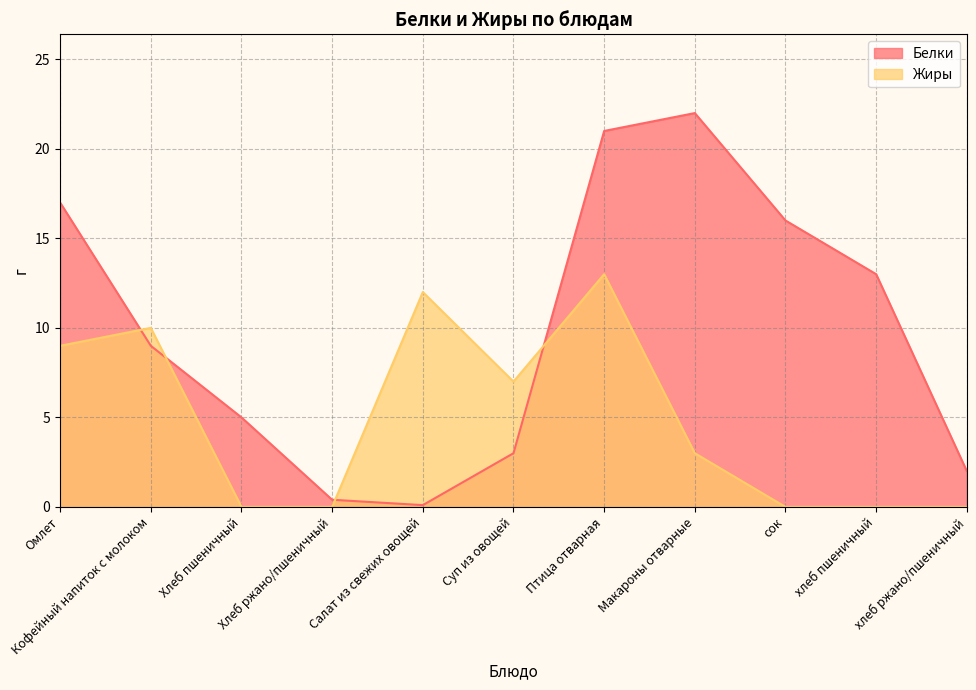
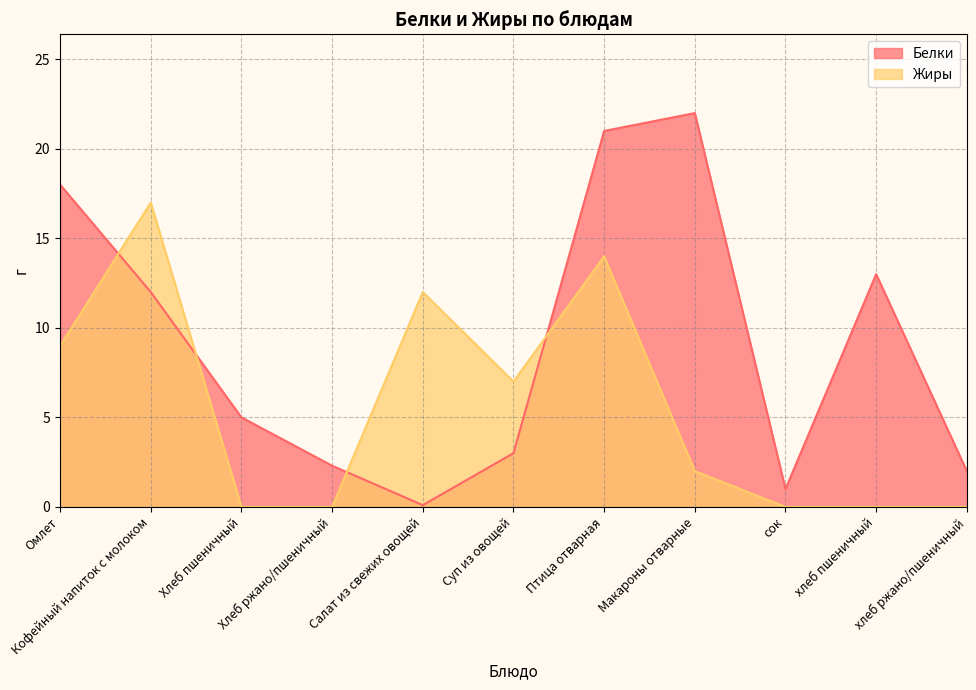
Белки, Омлет: 17 -> 18
Белки, Кофейный напиток с молоком: 9 -> 12
Жиры, Кофейный напиток с молоком: 10 -> 17
Белки, Хлеб ржано/пшеничный: 0.4 -> 2.3
Жиры, Птица отварная: 13 -> 14
Жиры, Макароны отварные: 3 -> 2
Белки, сок: 16 -> 1
